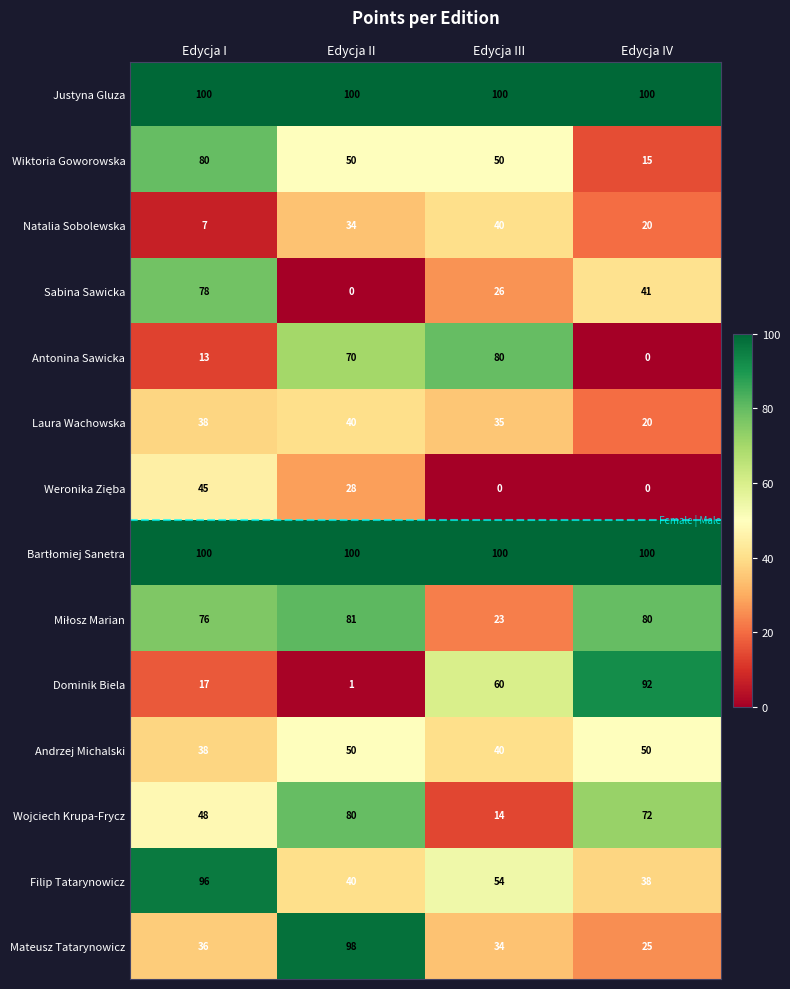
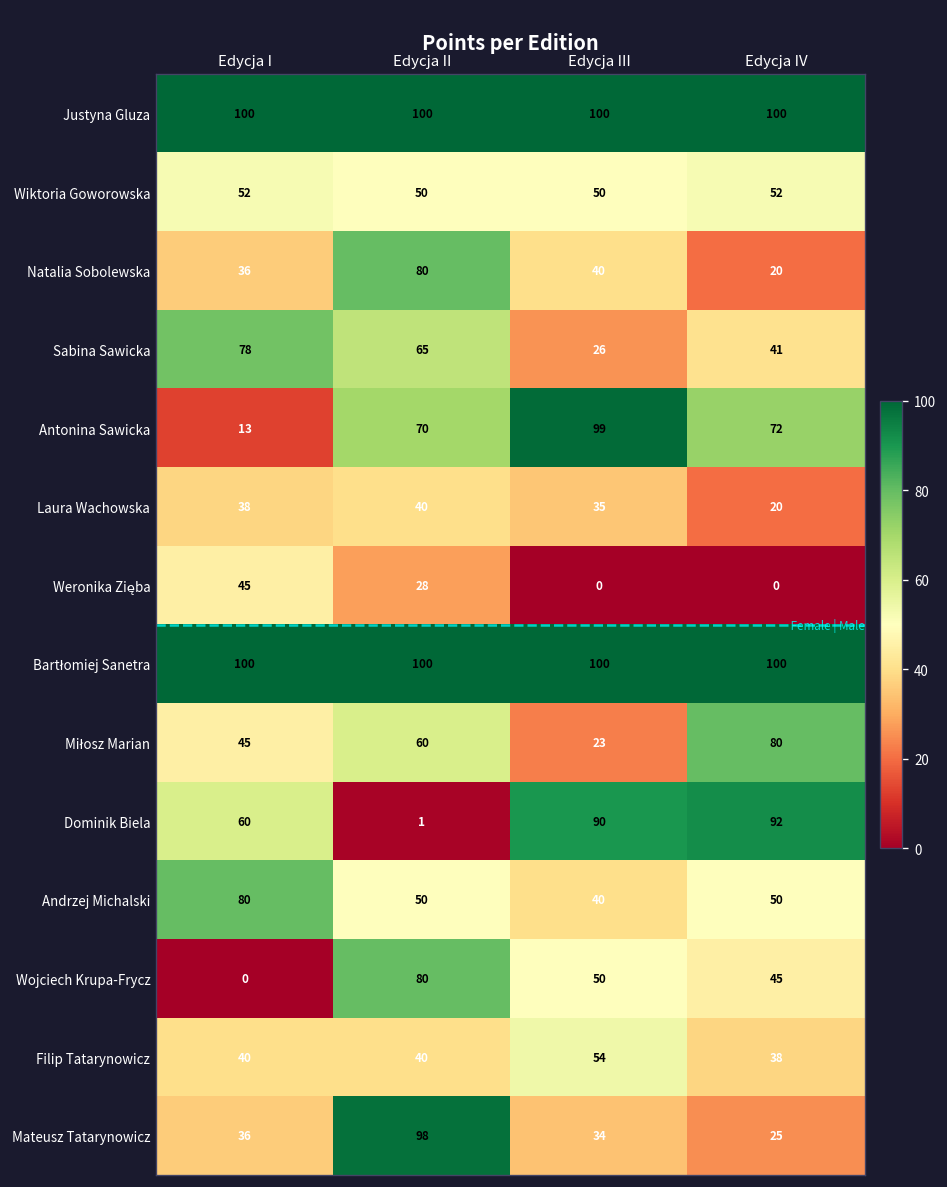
Wiktoria Goworowska, Edycja I: 80 -> 52
Wiktoria Goworowska, Edycja IV: 15 -> 52
Natalia Sobolewska, Edycja I: 7 -> 36
Natalia Sobolewska, Edycja II: 34 -> 80
Sabina Sawicka, Edycja II: 0 -> 65
Antonina Sawicka, Edycja III: 80 -> 99
Antonina Sawicka, Edycja IV: 0 -> 72
Miłosz Marian, Edycja I: 76 -> 45
Miłosz Marian, Edycja II: 81 -> 60
Dominik Biela, Edycja I: 17 -> 60
Dominik Biela, Edycja III: 60 -> 90
Andrzej Michalski, Edycja I: 38 -> 80
Wojciech Krupa-Frycz, Edycja I: 48 -> 0
Wojciech Krupa-Frycz, Edycja III: 14 -> 50
Wojciech Krupa-Frycz, Edycja IV: 72 -> 45
Filip Tatarynowicz, Edycja I: 96 -> 40
